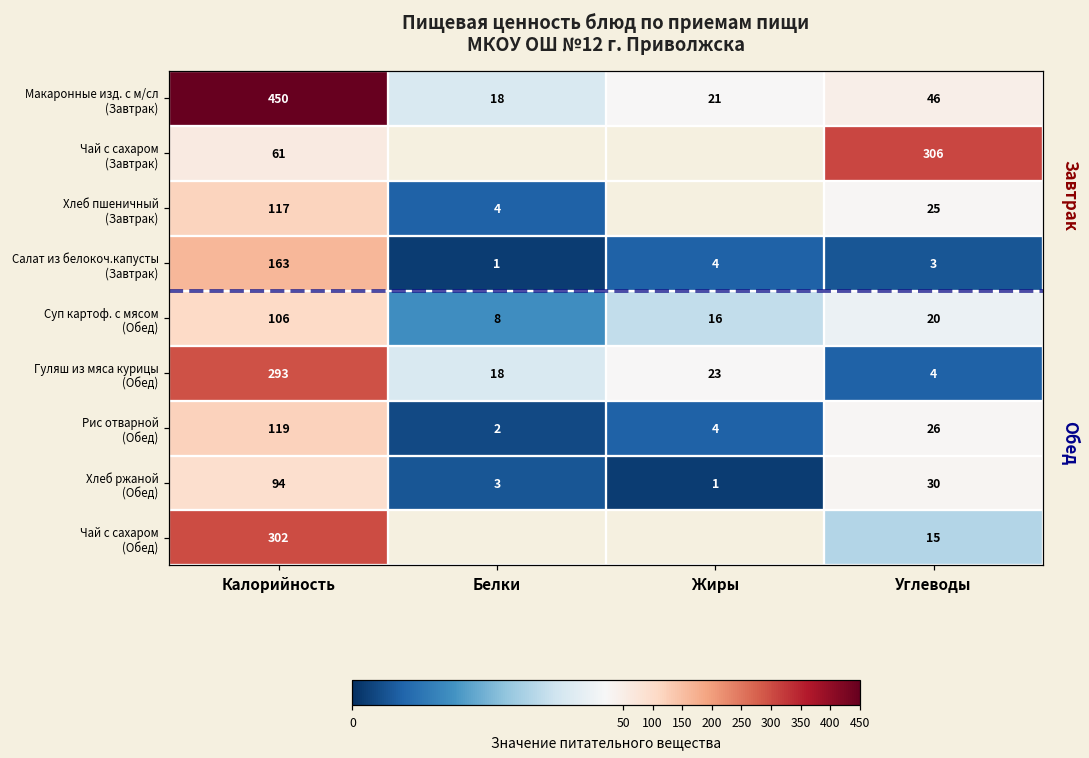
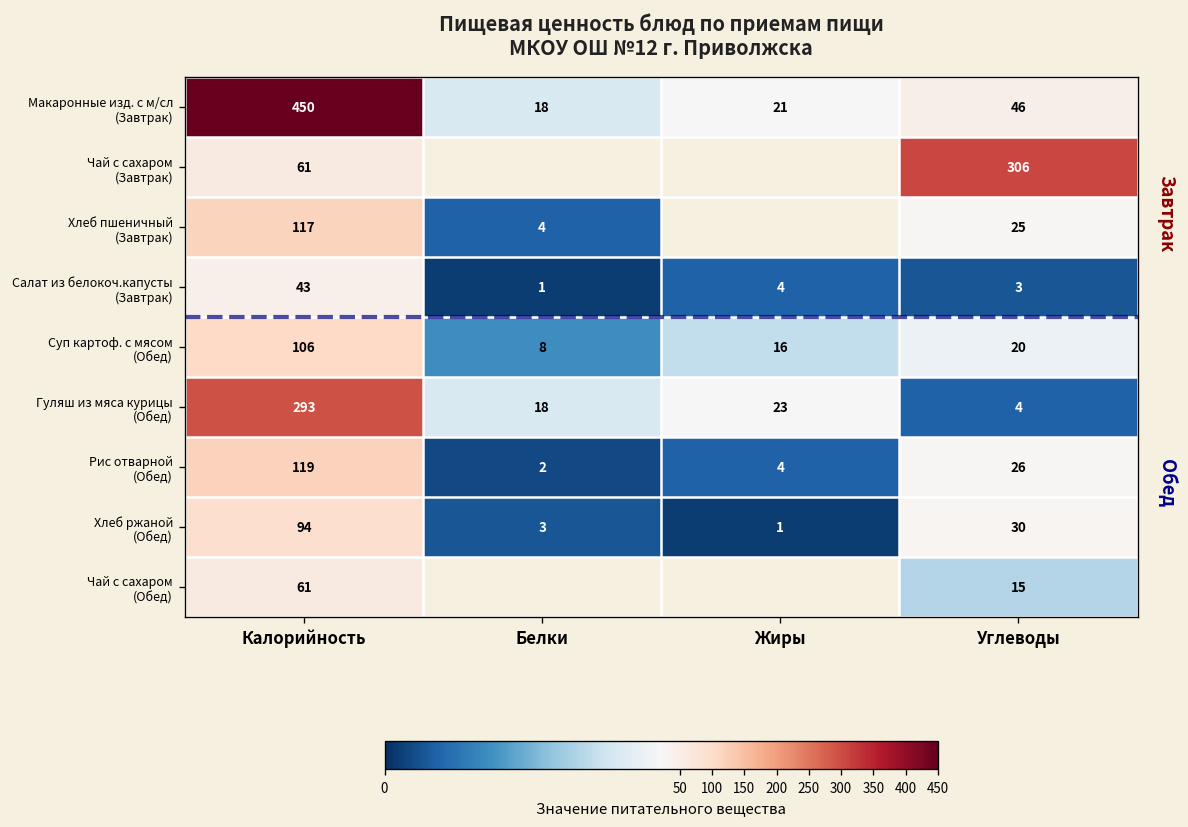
Салат из белокоч.капусты (Завтрак), Калорийность: 163 -> 43
Чай с сахаром (Обед), Калорийность: 302 -> 61
